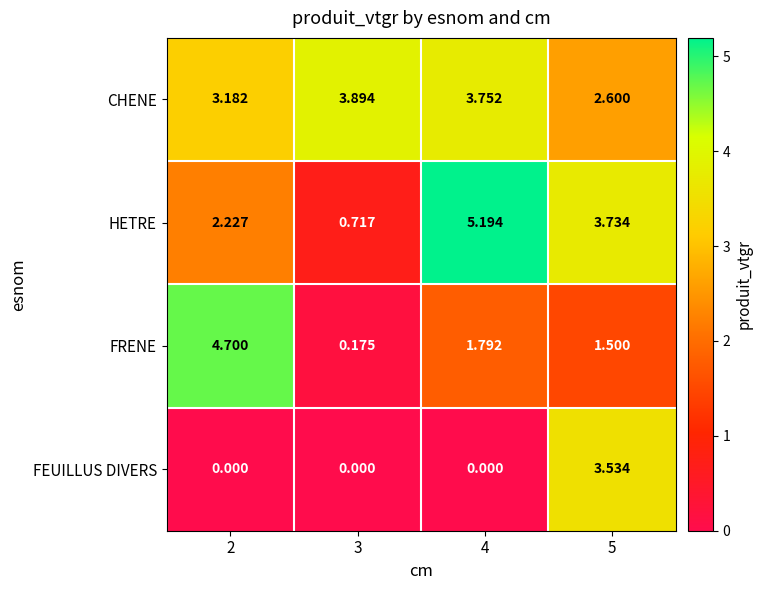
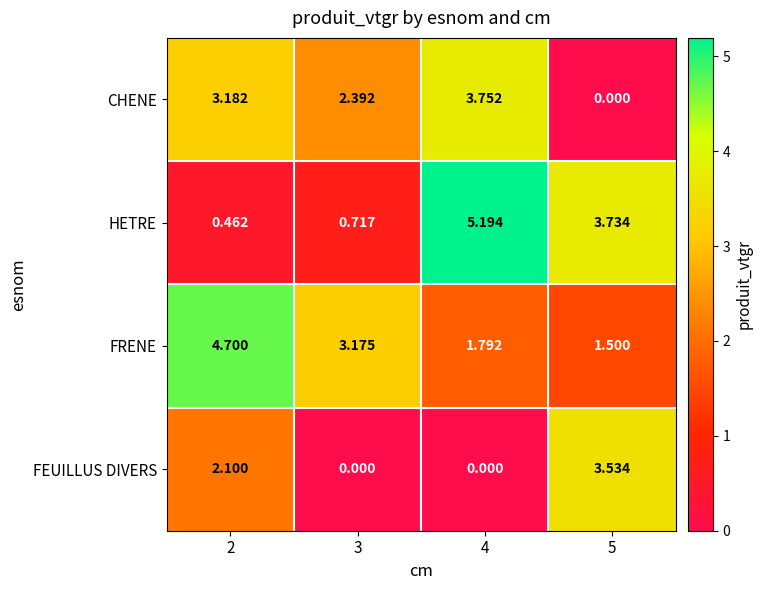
CHENE, 3: 3.894 -> 2.392
CHENE, 5: 2.600 -> 0.000
HETRE, 2: 2.227 -> 0.462
FRENE, 3: 0.175 -> 3.175
FEUILLUS DIVERS, 2: 0.000 -> 2.100
